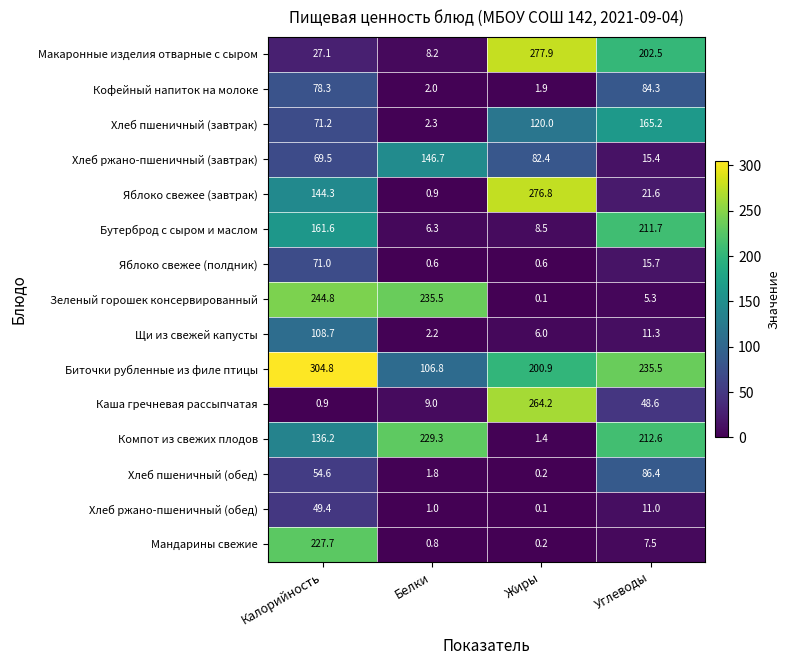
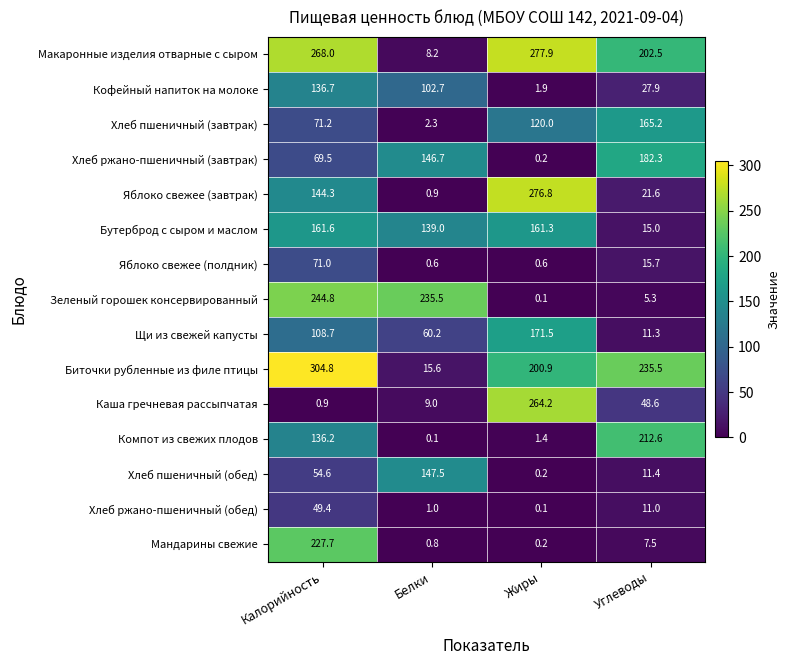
Макаронные изделия отварные с сыром, Калорийность: 27.1 -> 268.0
Кофейный напиток на молоке, Калорийность: 78.3 -> 136.7
Кофейный напиток на молоке, Белки: 2.0 -> 102.7
Кофейный напиток на молоке, Углеводы: 84.3 -> 27.9
Хлеб ржано-пшеничный (завтрак), Жиры: 82.4 -> 0.2
Хлеб ржано-пшеничный (завтрак), Углеводы: 15.4 -> 182.3
Бутерброд с сыром и маслом, Белки: 6.3 -> 139.0
Бутерброд с сыром и маслом, Жиры: 8.5 -> 161.3
Бутерброд с сыром и маслом, Углеводы: 211.7 -> 15.0
Щи из свежей капусты, Белки: 2.2 -> 60.2
Щи из свежей капусты, Жиры: 6.0 -> 171.5
Биточки рубленные из филе птицы, Белки: 106.8 -> 15.6
Компот из свежих плодов, Белки: 229.3 -> 0.1
Хлеб пшеничный (обед), Белки: 1.8 -> 147.5
Хлеб пшеничный (обед), Углеводы: 86.4 -> 11.4
